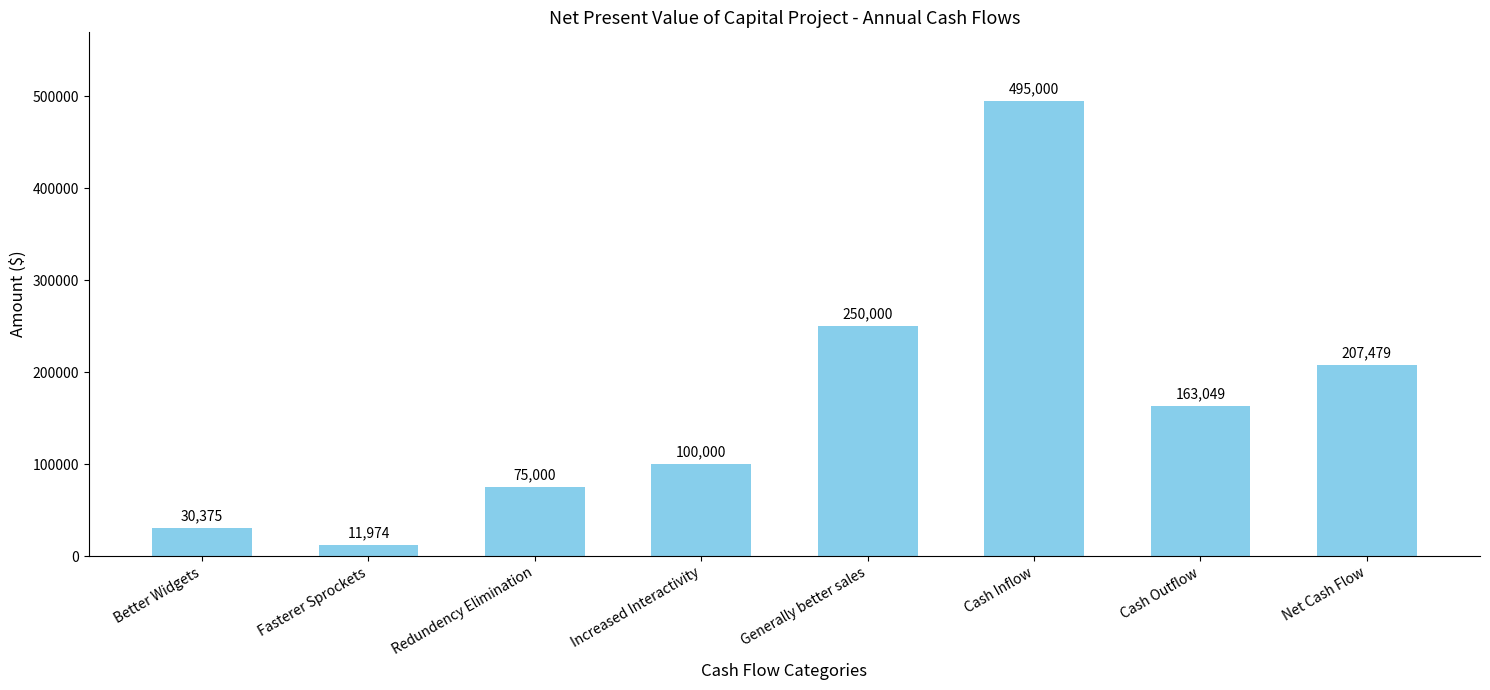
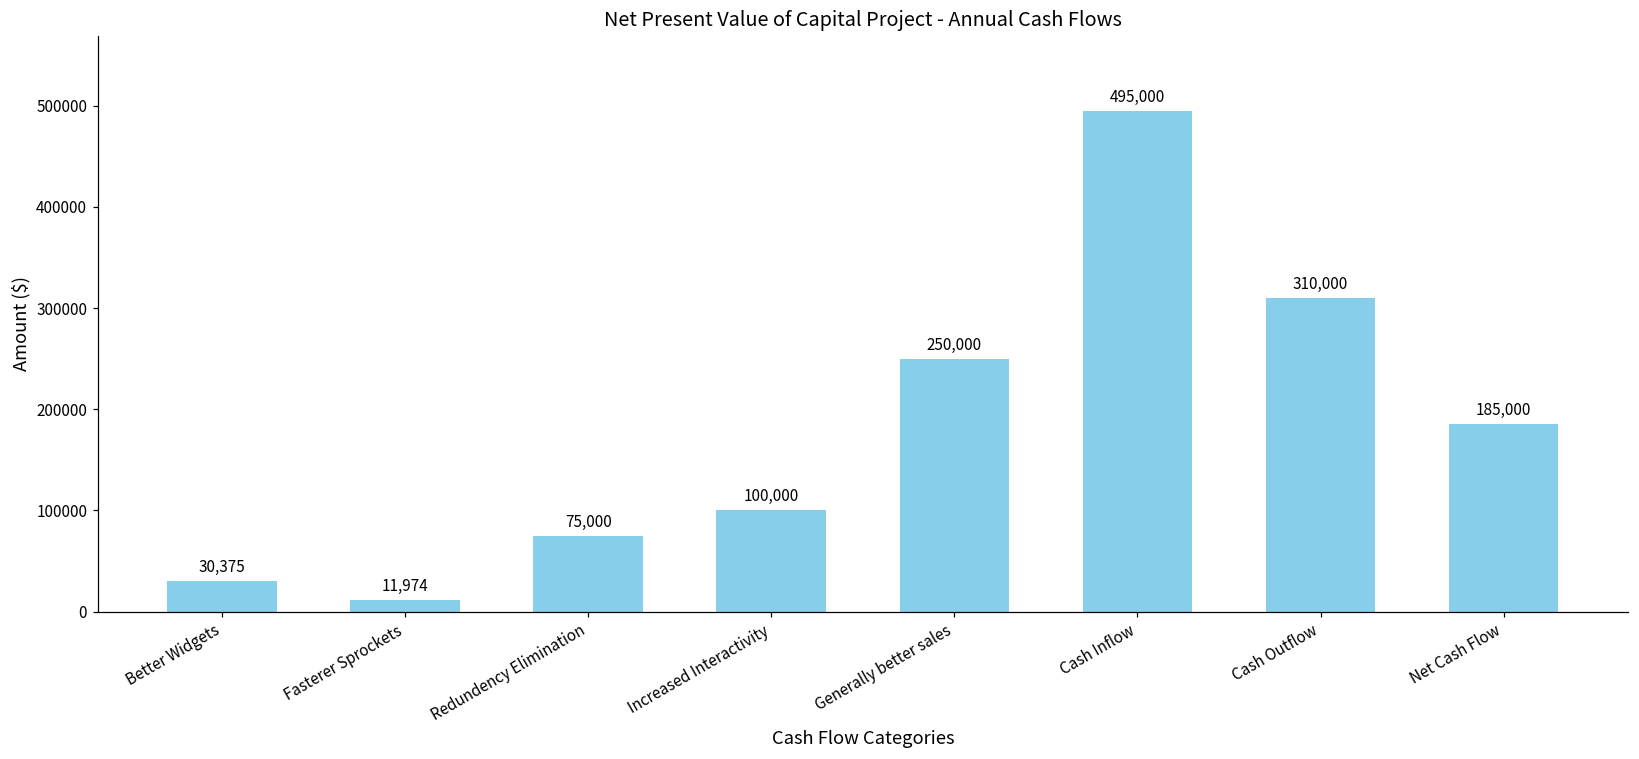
Cash Outflow: 163,049 -> 310,000
Net Cash Flow: 207,479 -> 185,000
